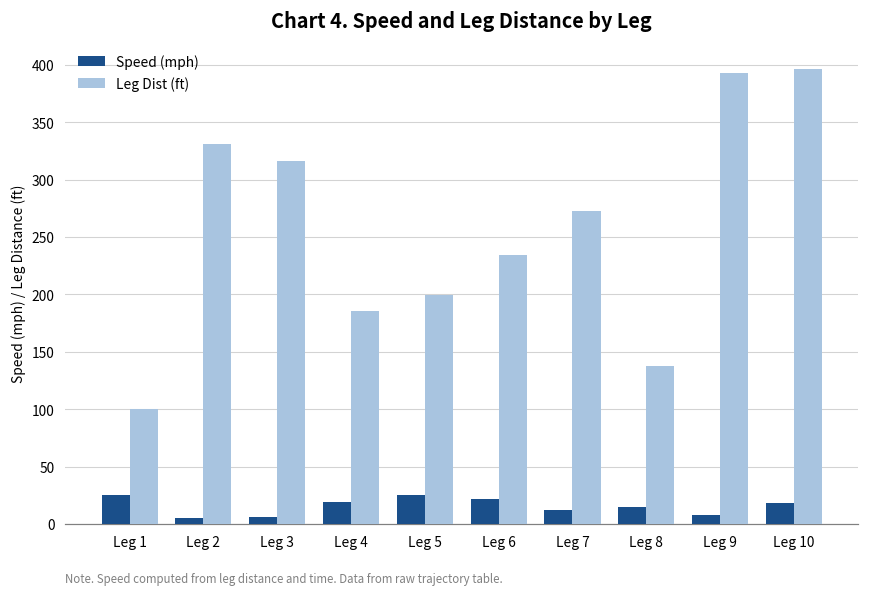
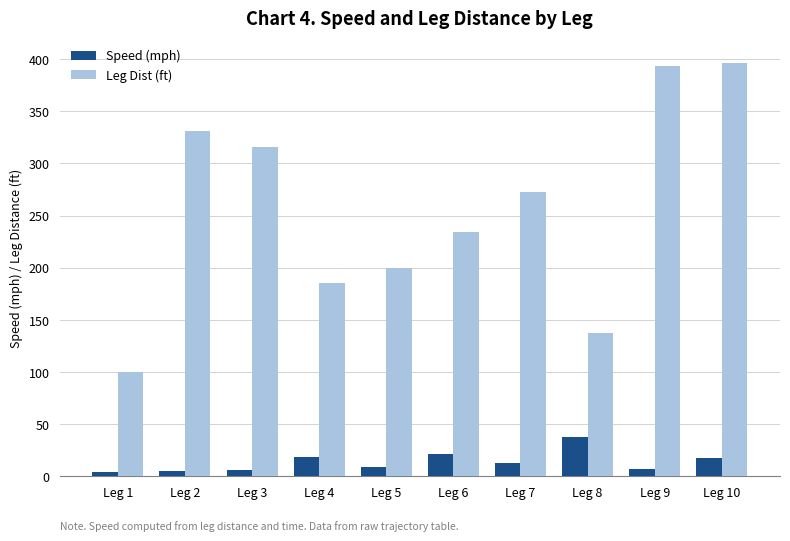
Speed (mph), Leg 1: 25 -> 5
Speed (mph), Leg 5: 25 -> 9
Speed (mph), Leg 8: 14 -> 38
